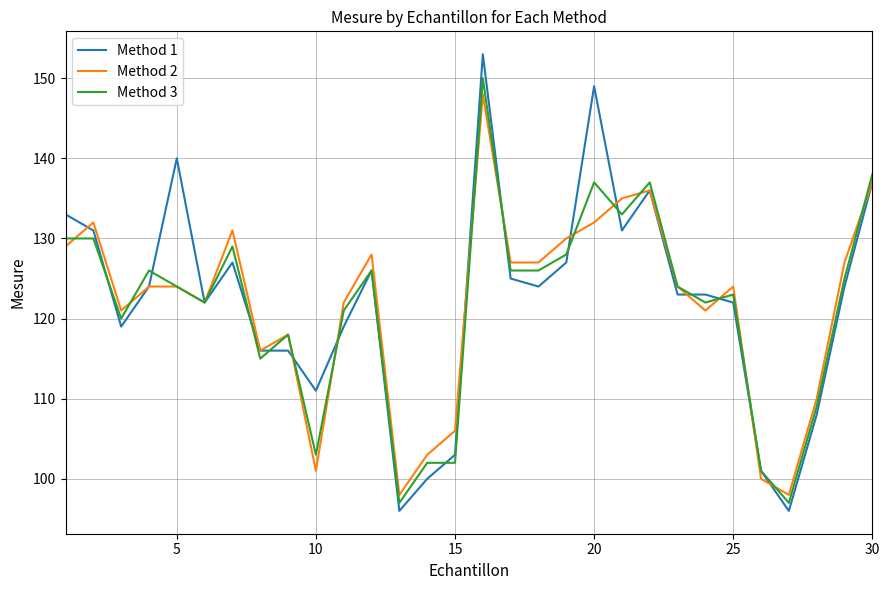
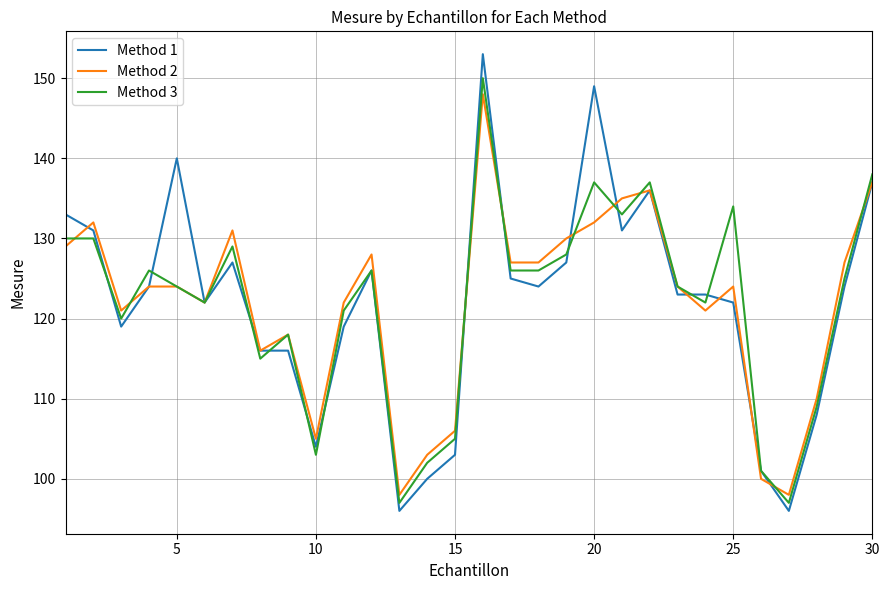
Method 1, 10: 111 -> 104
Method 2, 10: 101 -> 105
Method 3, 15: 102 -> 105
Method 3, 25: 123 -> 134
